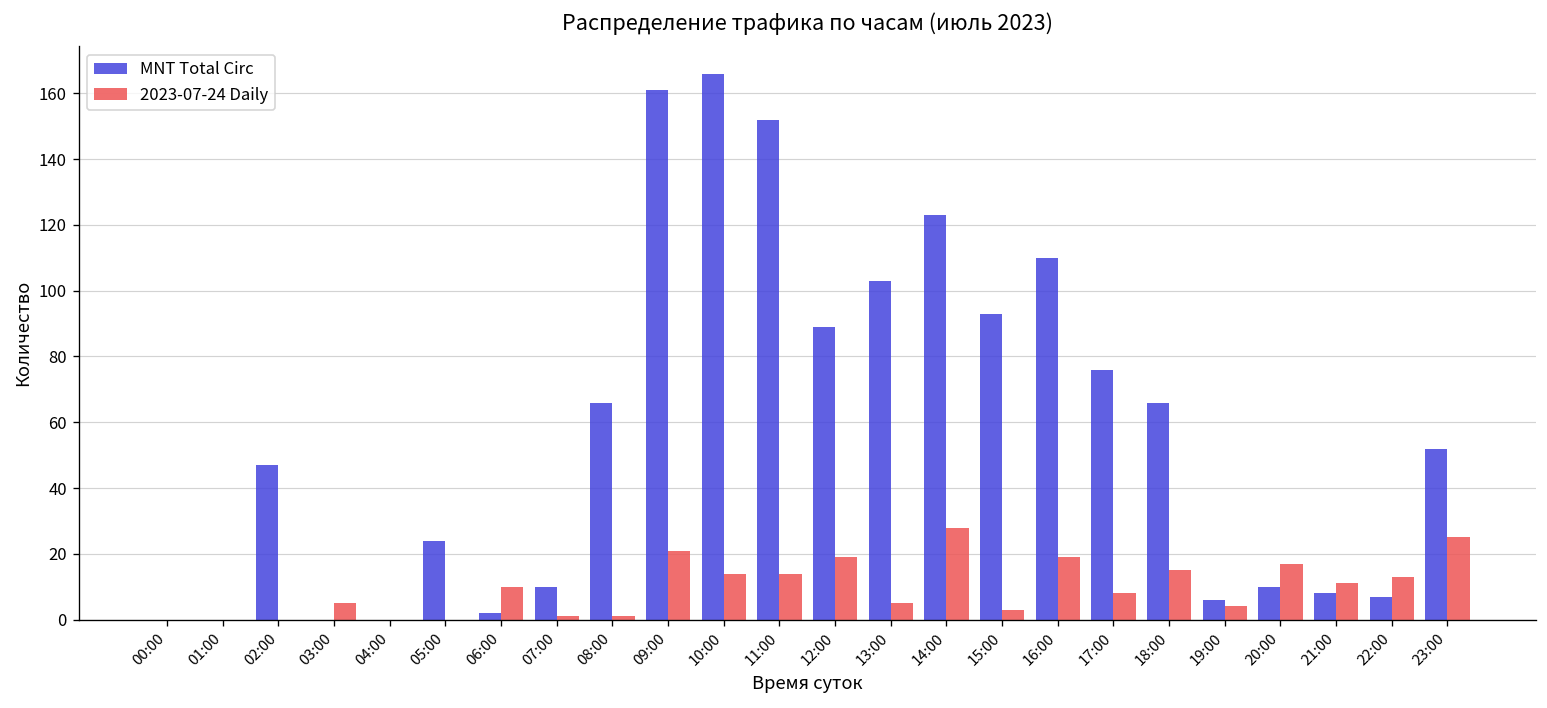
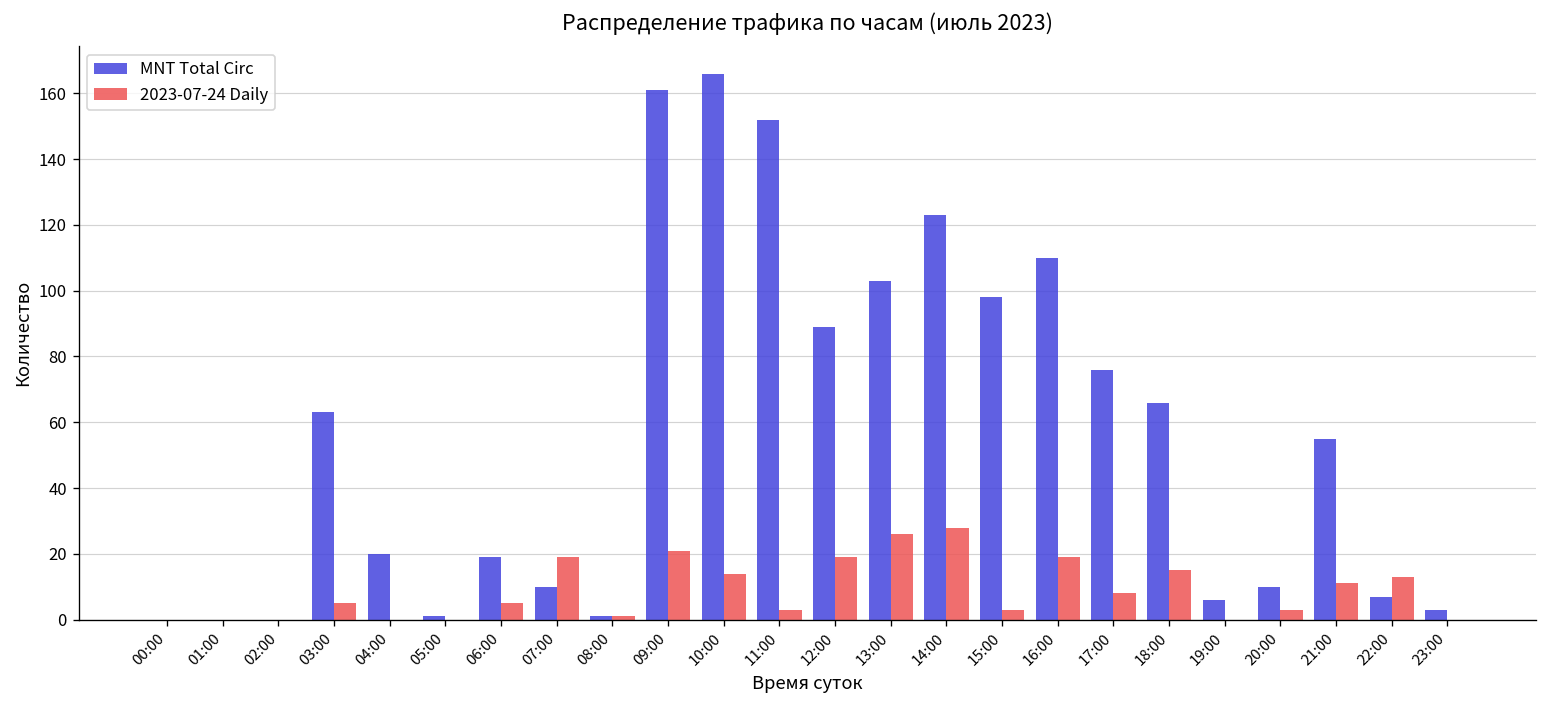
MNT Total Circ, 02:00: 47 -> 0
MNT Total Circ, 03:00: 0 -> 63
MNT Total Circ, 04:00: 0 -> 20
MNT Total Circ, 05:00: 24 -> 1
MNT Total Circ, 06:00: 2 -> 19
2023-07-24 Daily, 06:00: 10 -> 5
2023-07-24 Daily, 07:00: 1 -> 19
MNT Total Circ, 08:00: 66 -> 1
2023-07-24 Daily, 11:00: 14 -> 3
2023-07-24 Daily, 13:00: 5 -> 26
MNT Total Circ, 15:00: 93 -> 98
2023-07-24 Daily, 19:00: 4 -> 0
2023-07-24 Daily, 20:00: 17 -> 3
MNT Total Circ, 21:00: 8 -> 55
MNT Total Circ, 23:00: 52 -> 3
2023-07-24 Daily, 23:00: 25 -> 0
